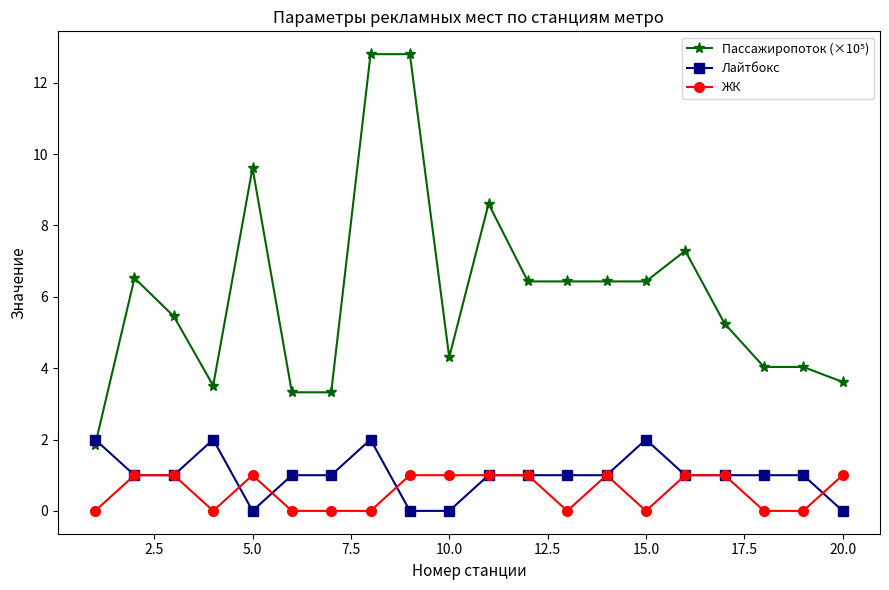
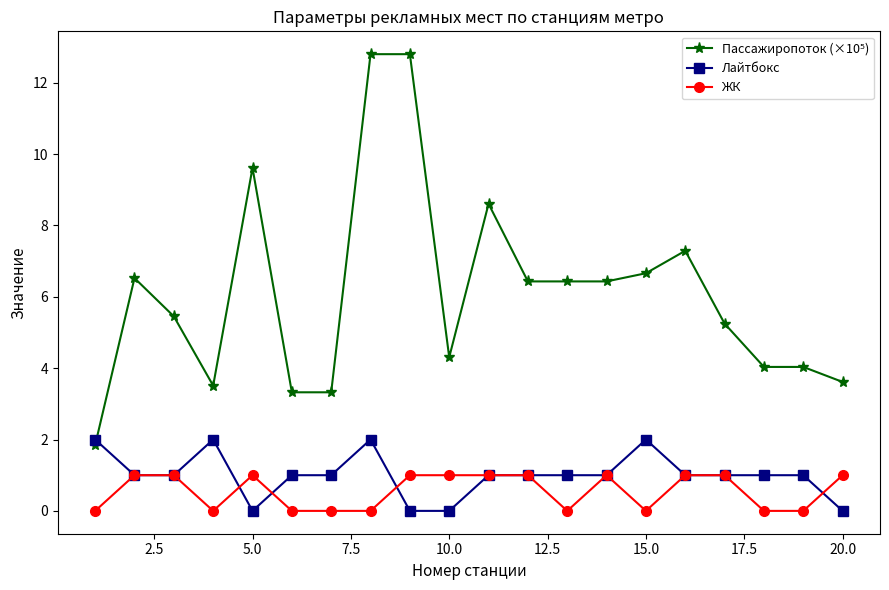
Пассажиропоток (×10⁵), 15.0: 6.4 -> 6.7
